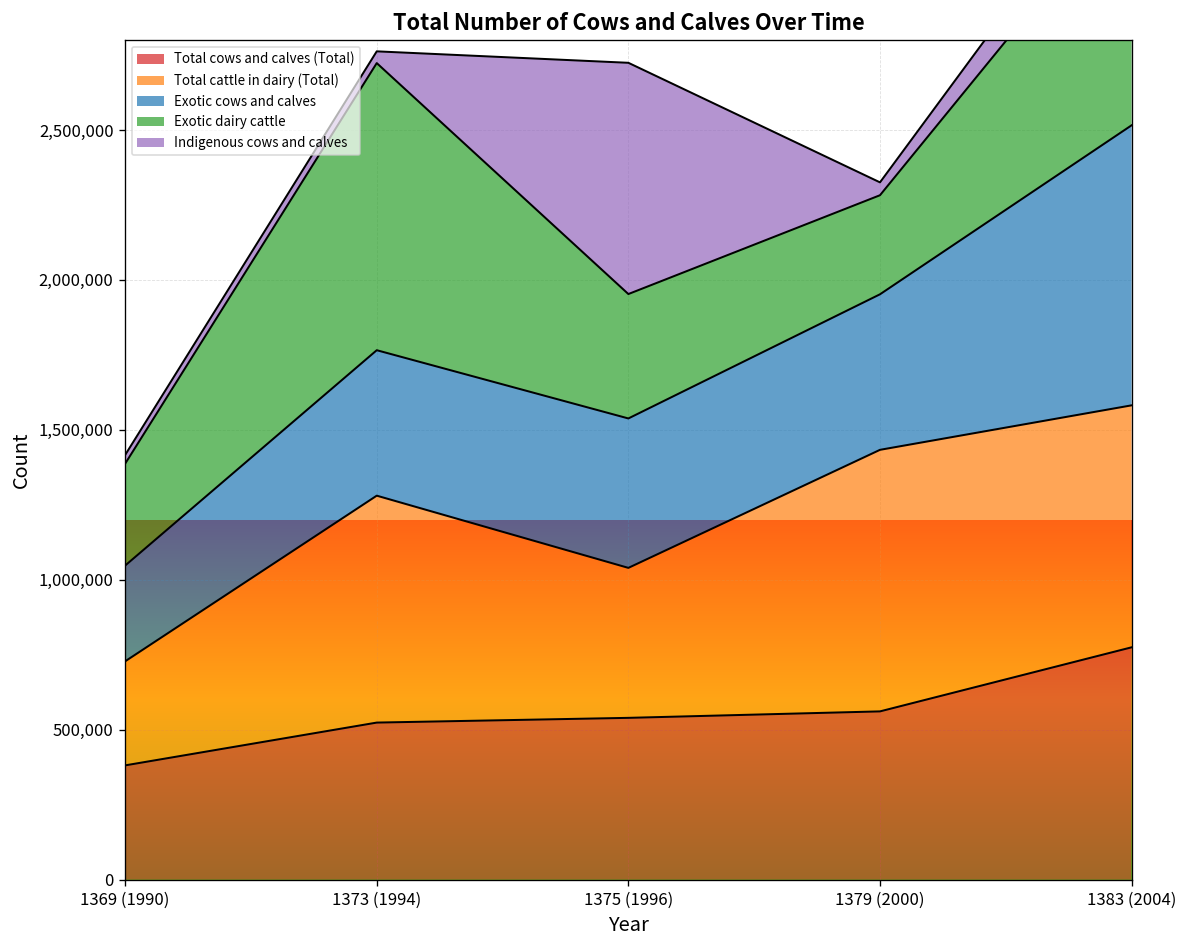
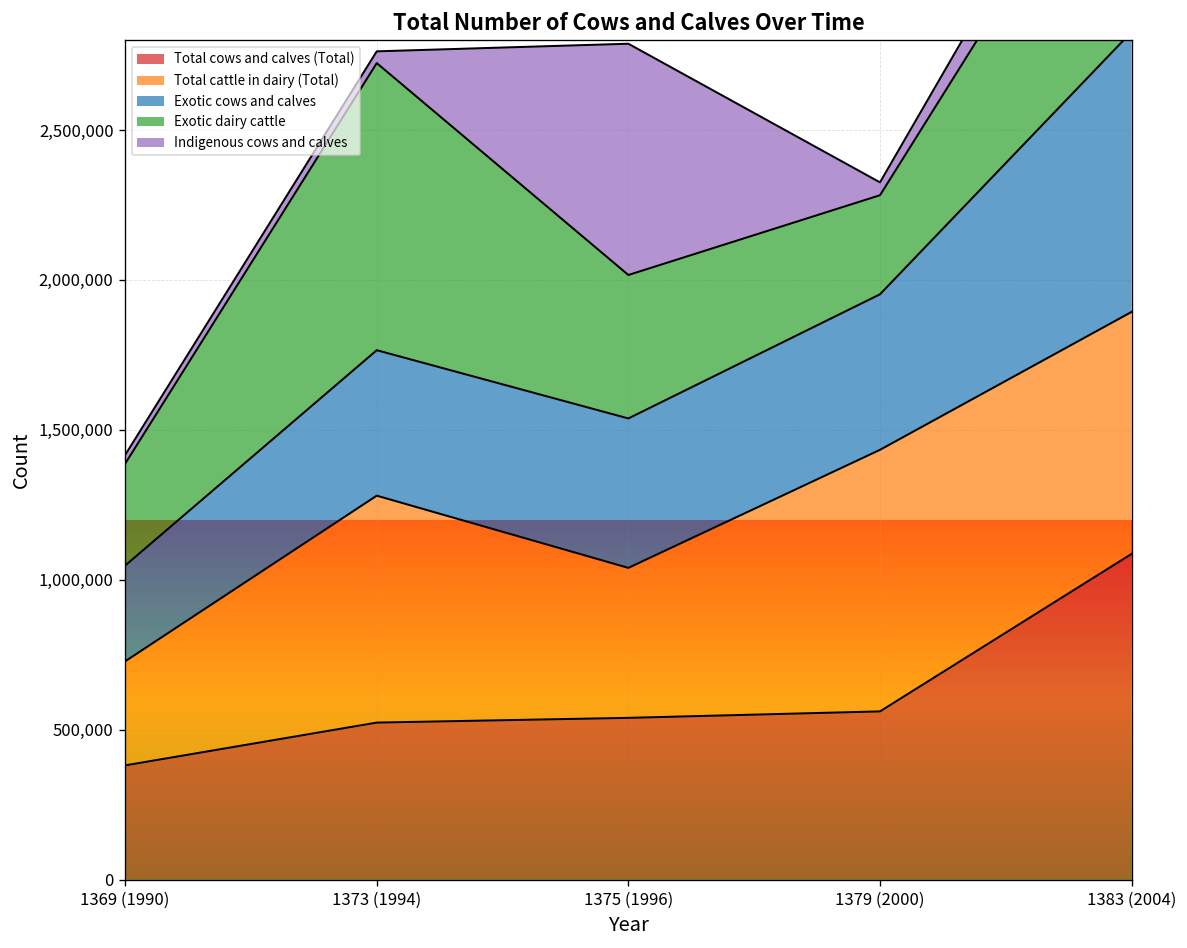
Exotic dairy cattle, 1375 (1996): 410,000 -> 480,000
Total cows and calves (Total), 1383 (2004): 780,000 -> 1,090,000
